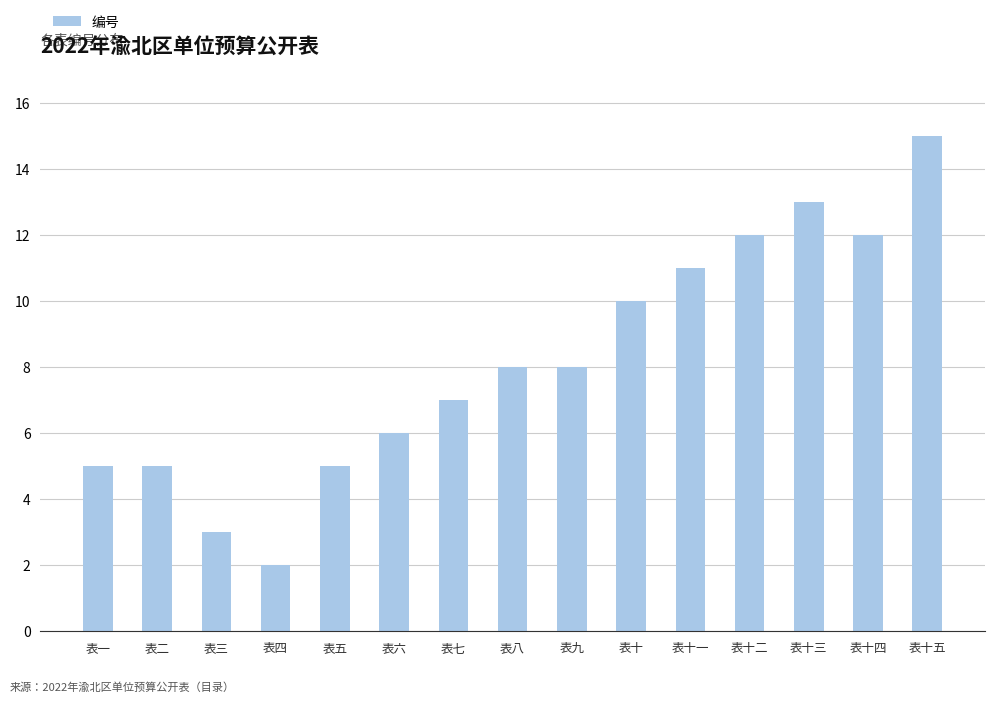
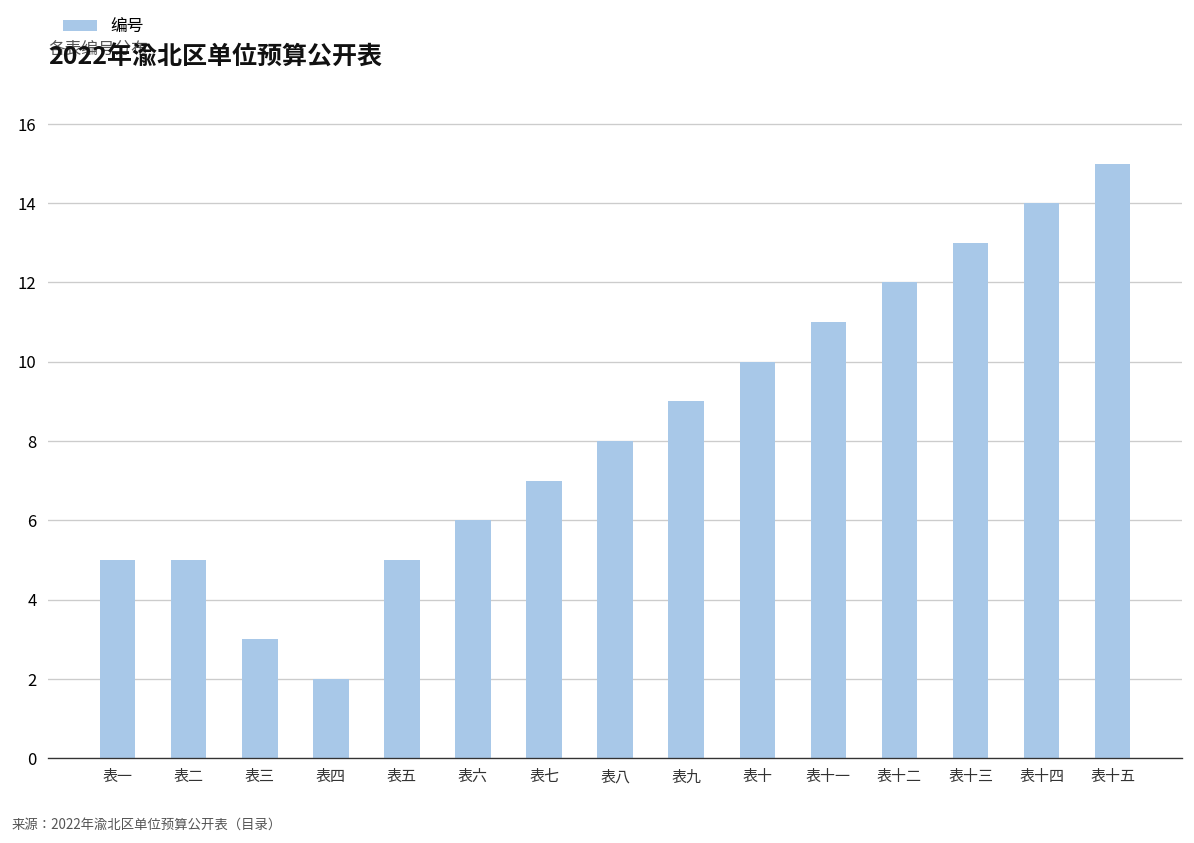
表九: 8 -> 9
表十四: 12 -> 14
